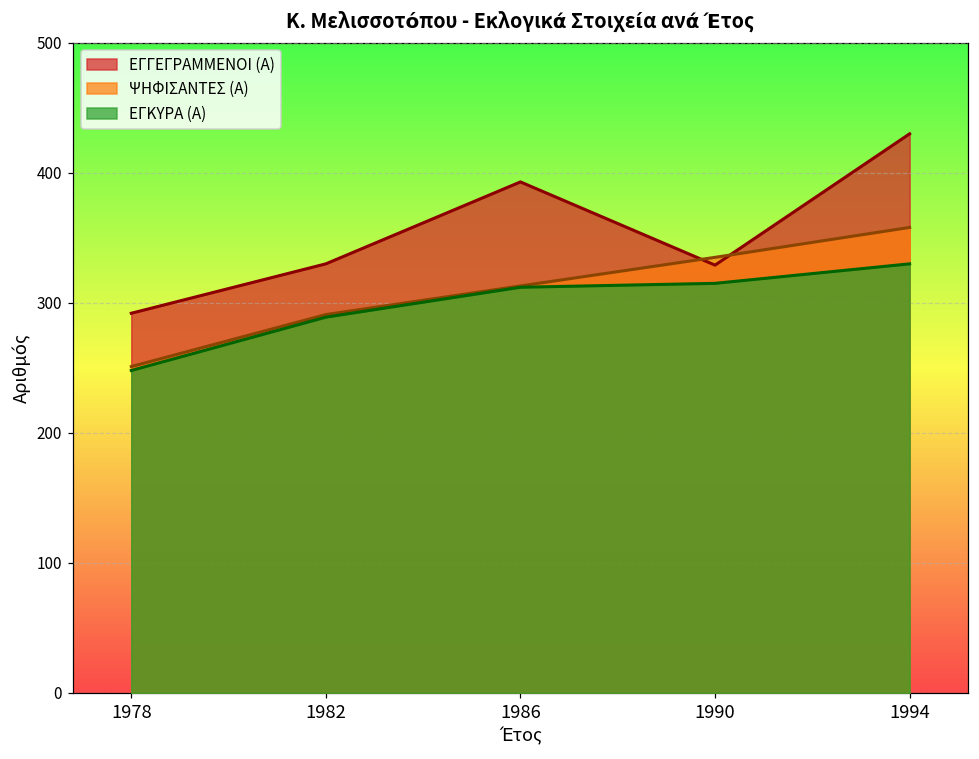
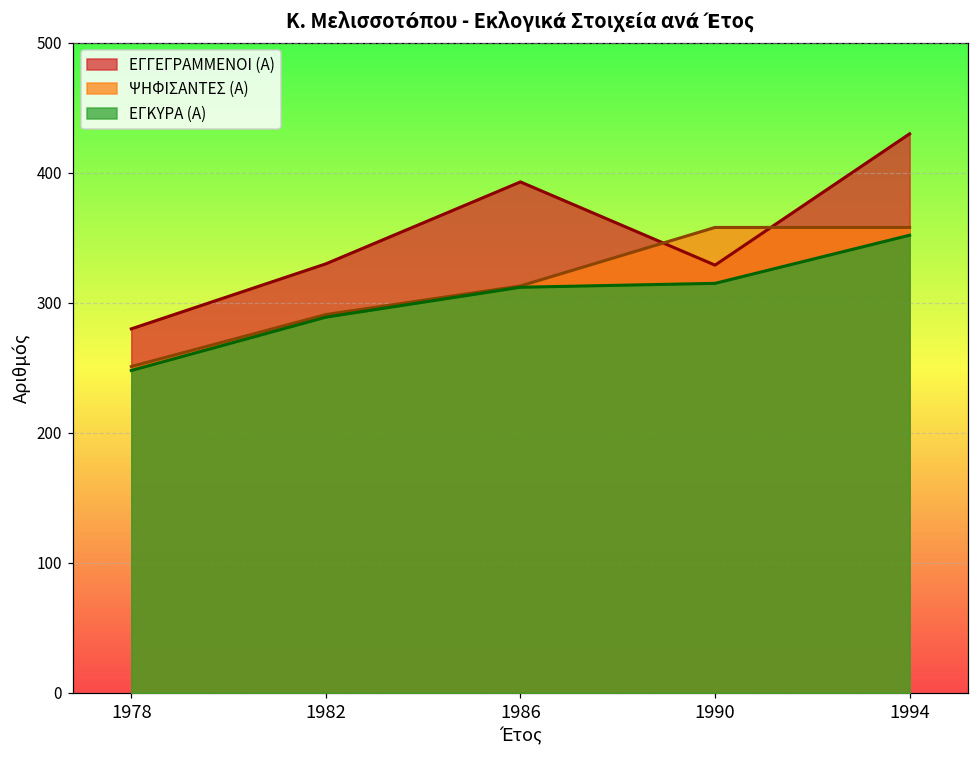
ΕΓΓΕΓΡΑΜΜΕΝΟΙ (Α), 1978: 292 -> 280
ΨΗΦΙΣΑΝΤΕΣ (Α), 1990: 335 -> 358
ΕΓΚΥΡΑ (Α), 1994: 330 -> 352
